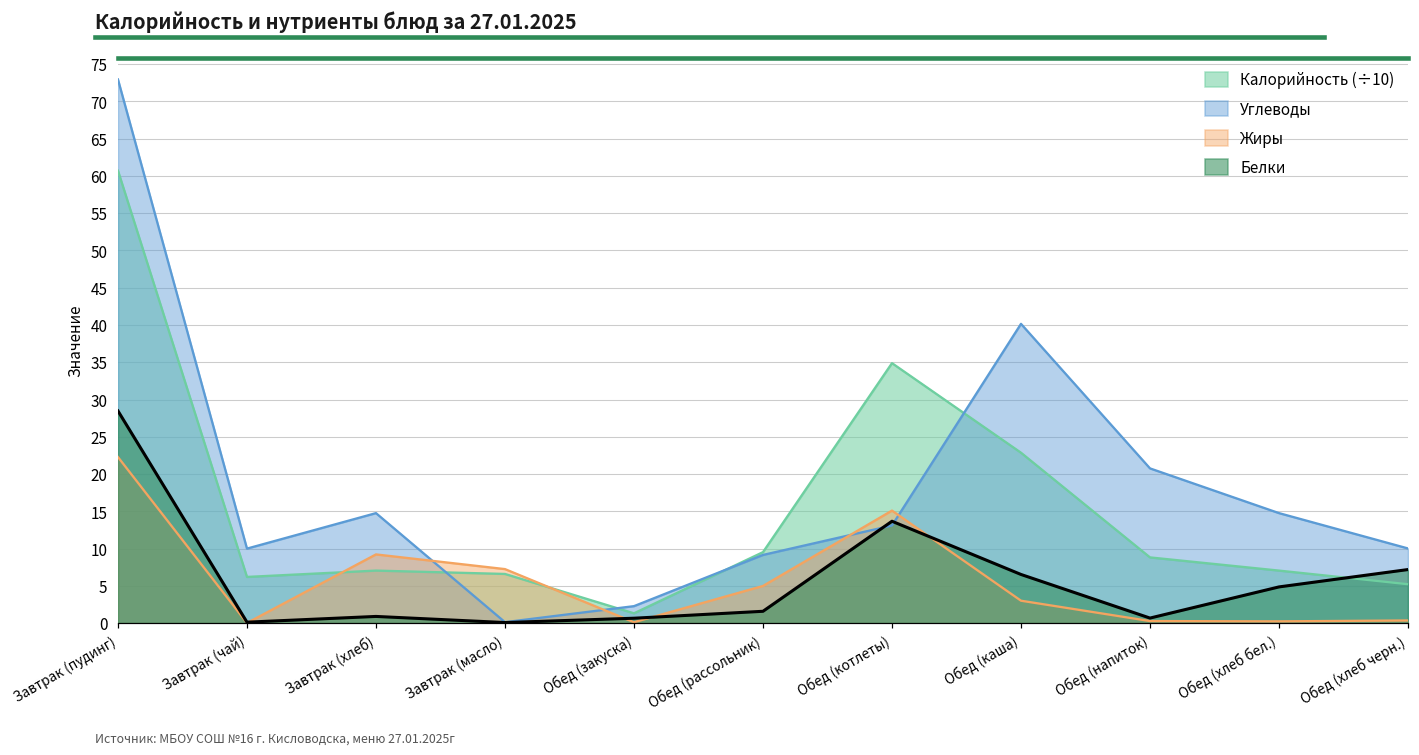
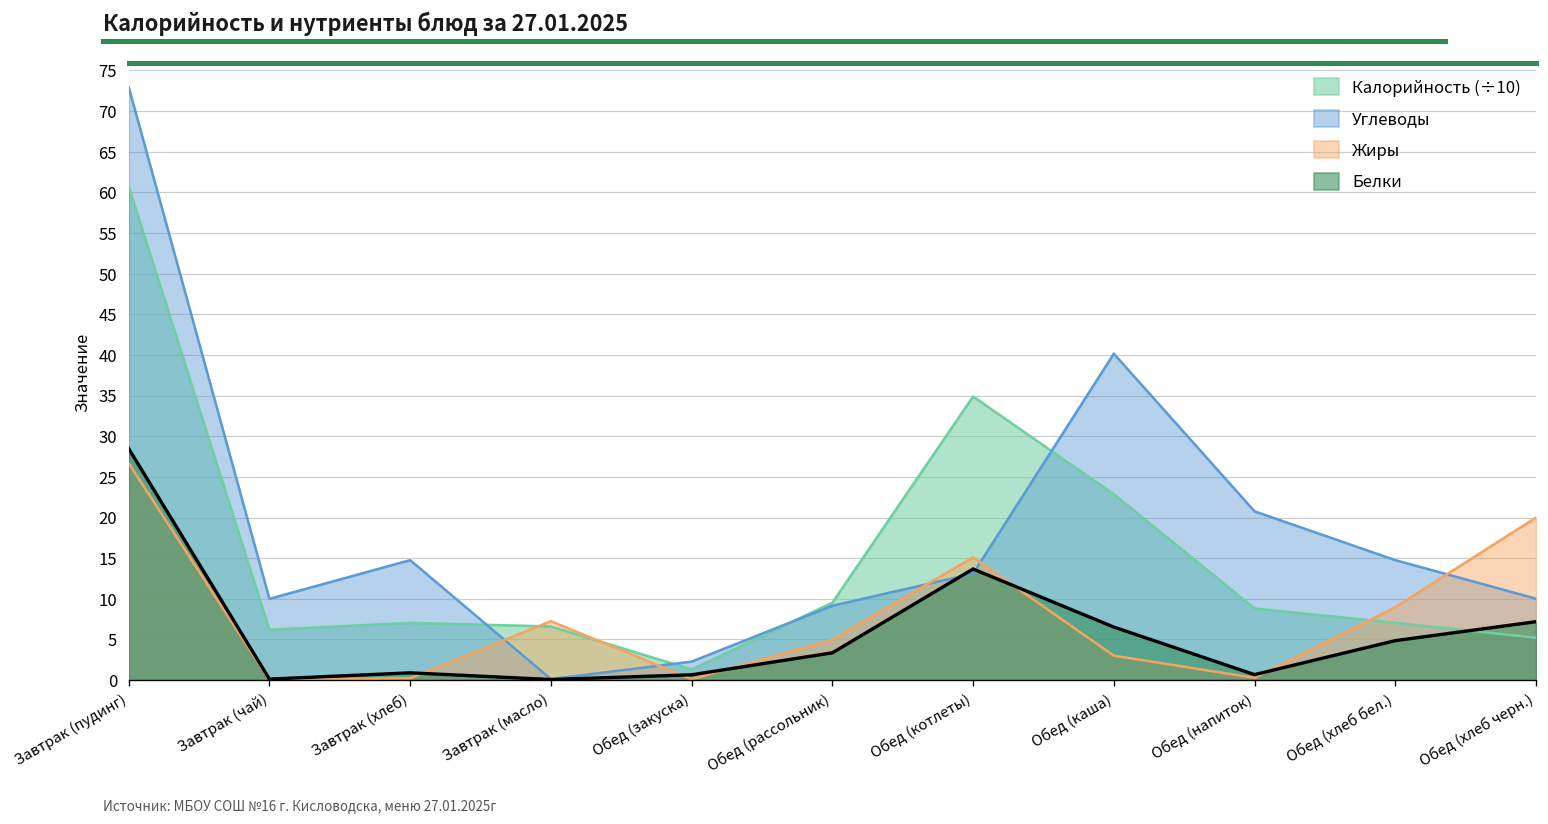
Жиры, Завтрак (пудинг): 22 -> 27
Жиры, Завтрак (хлеб): 9 -> 0
Белки, Обед (рассольник): 2 -> 3
Жиры, Обед (хлеб бел.): 0 -> 9
Жиры, Обед (хлеб черн.): 0 -> 20
